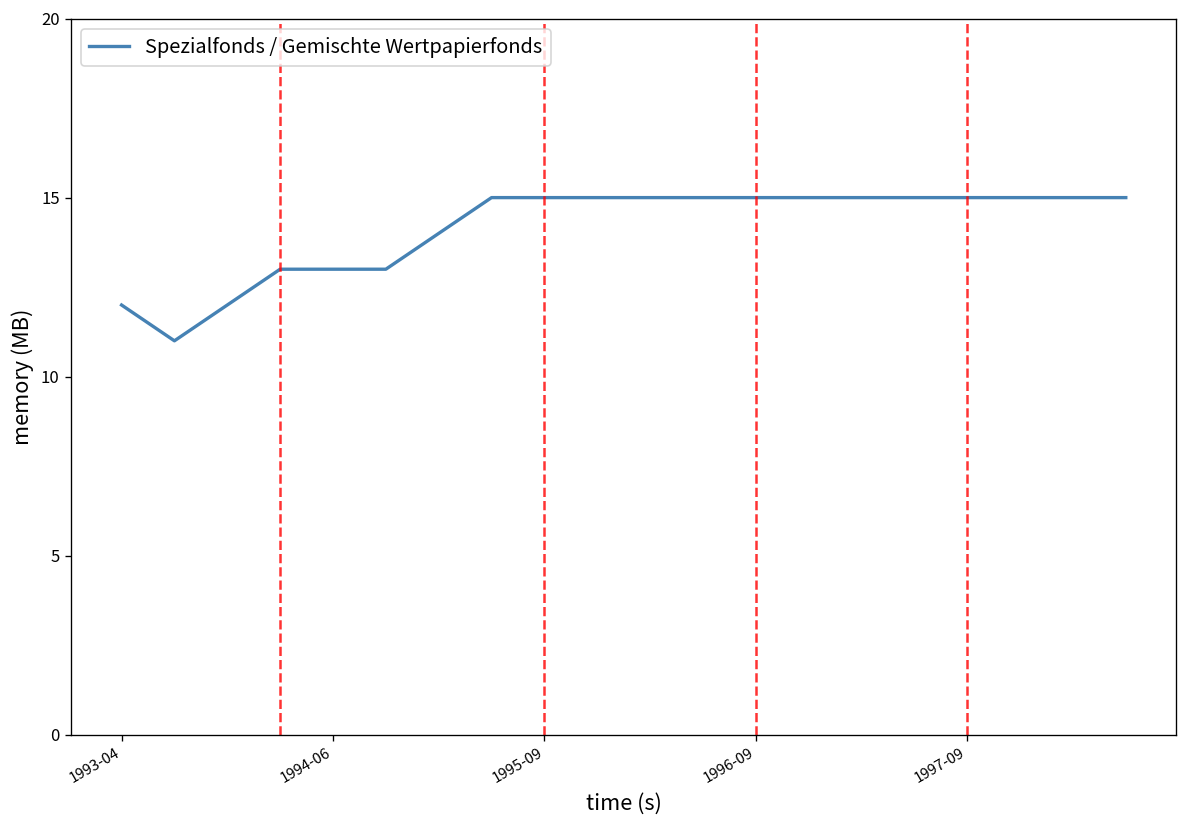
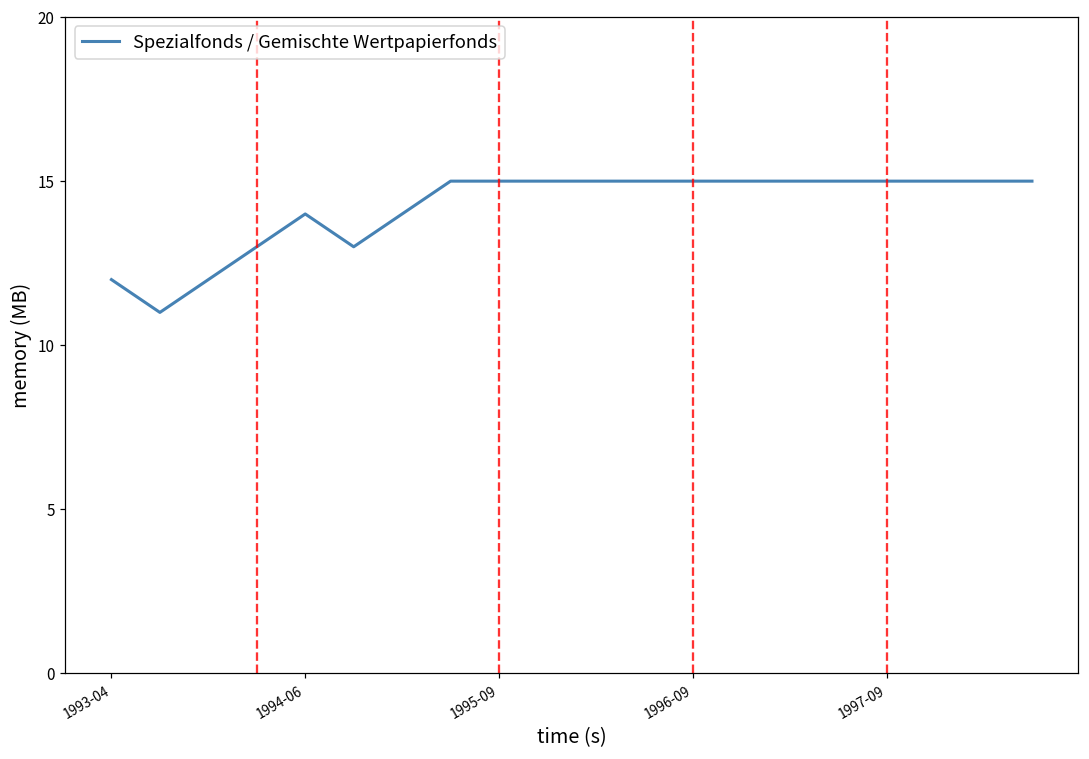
1994-06: 13 -> 14
